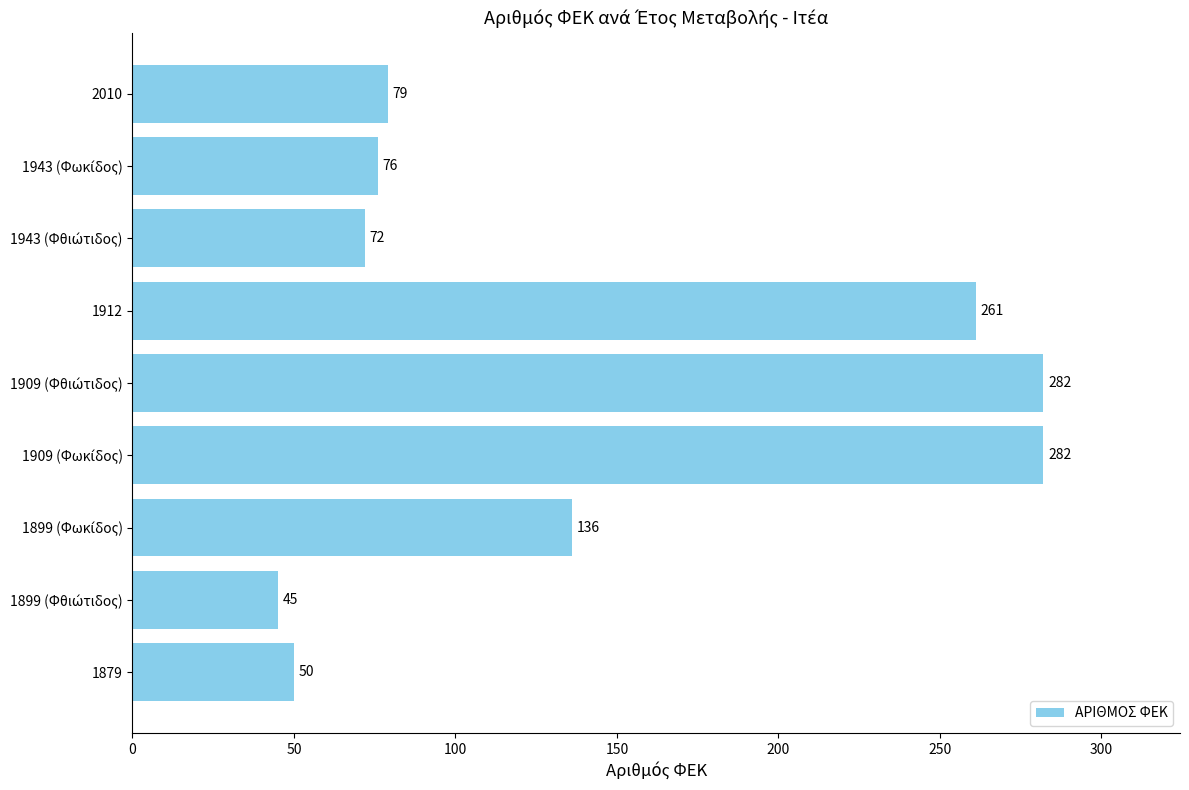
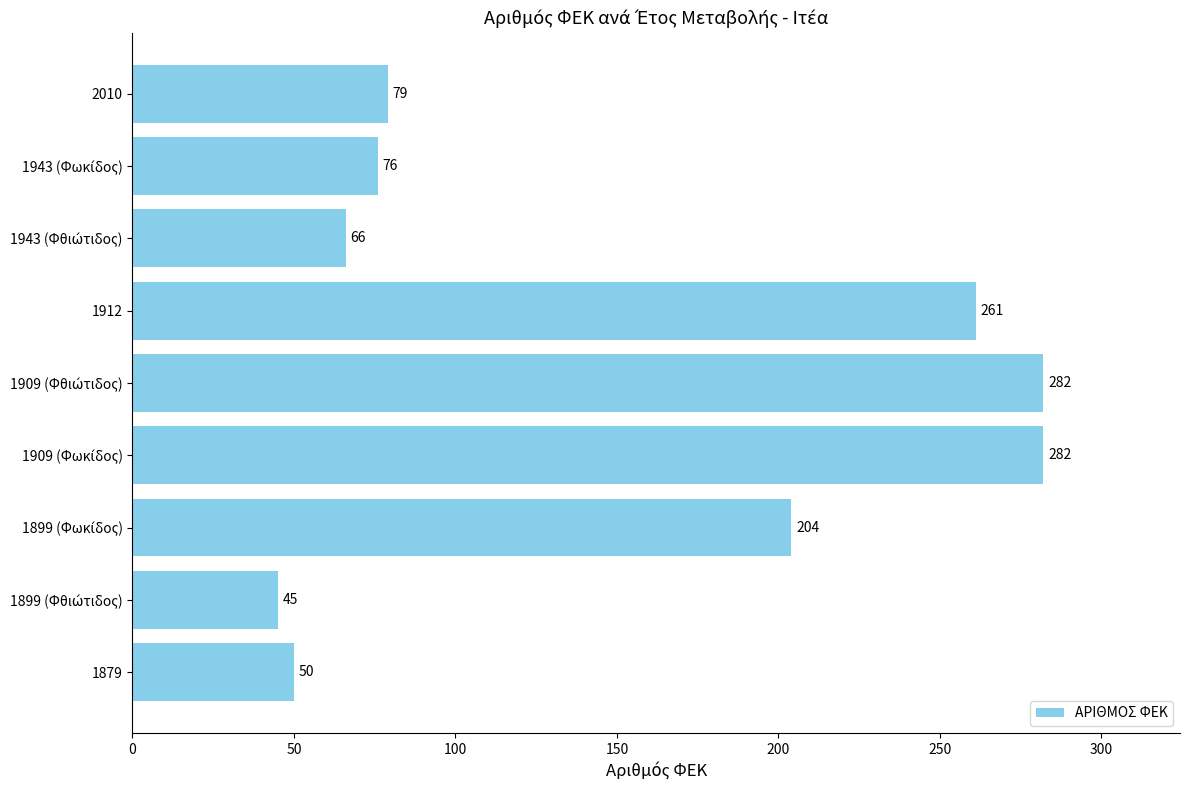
1943 (Φθιώτιδος): 72 -> 66
1899 (Φωκίδος): 136 -> 204
